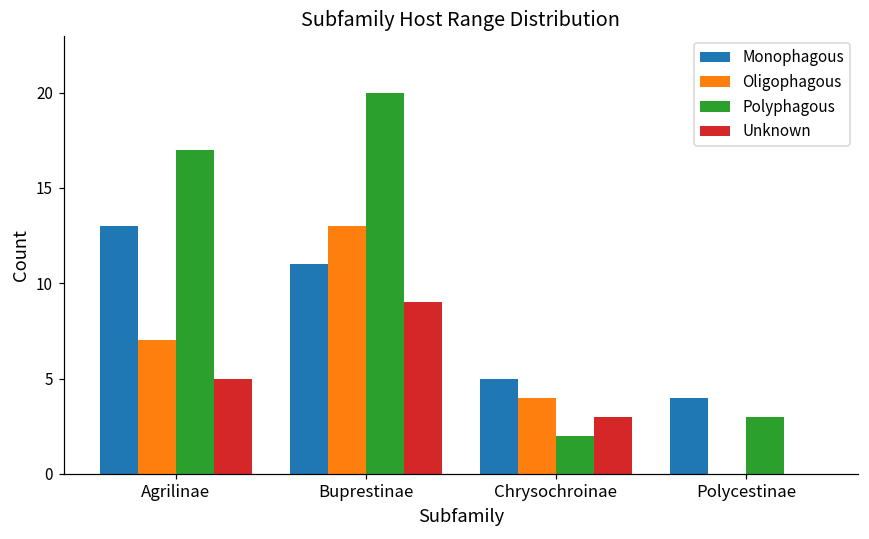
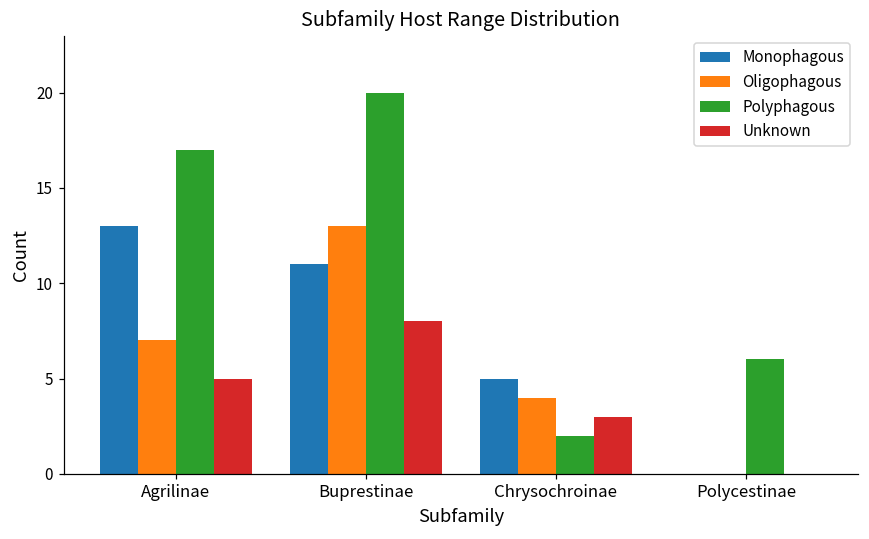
Unknown, Buprestinae: 9 -> 8
Monophagous, Polycestinae: 4 -> 0
Polyphagous, Polycestinae: 3 -> 6
